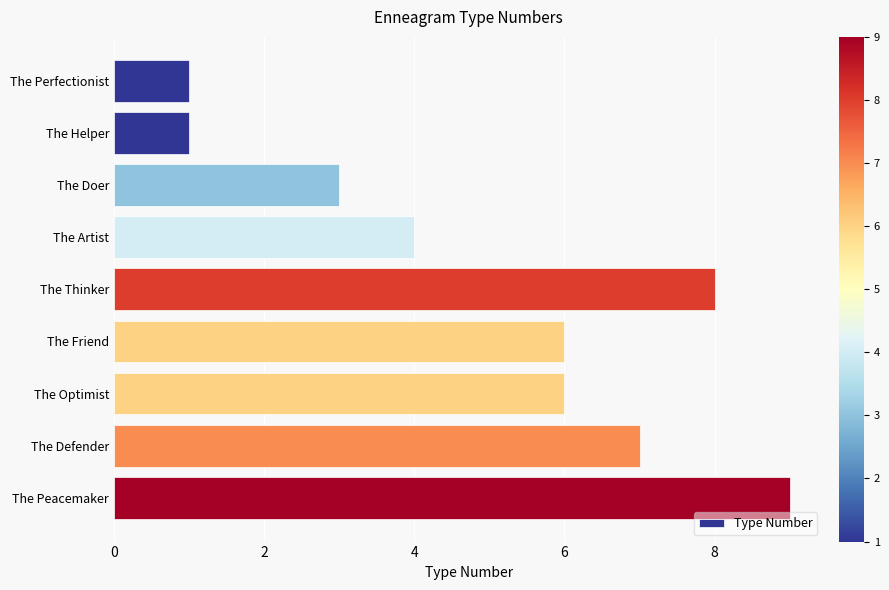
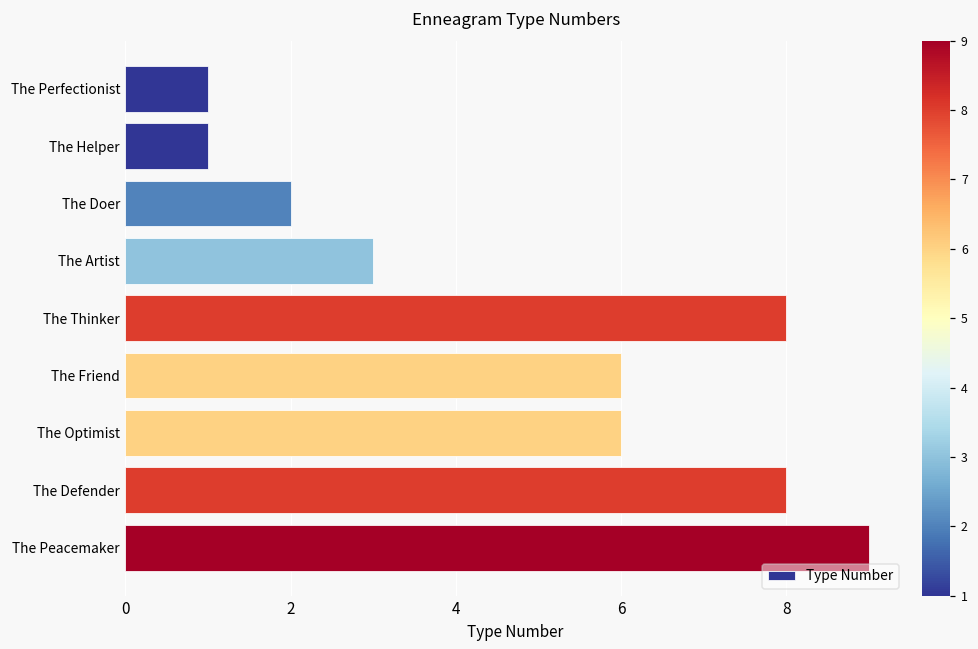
The Doer: 3 -> 2
The Artist: 4 -> 3
The Defender: 7 -> 8
